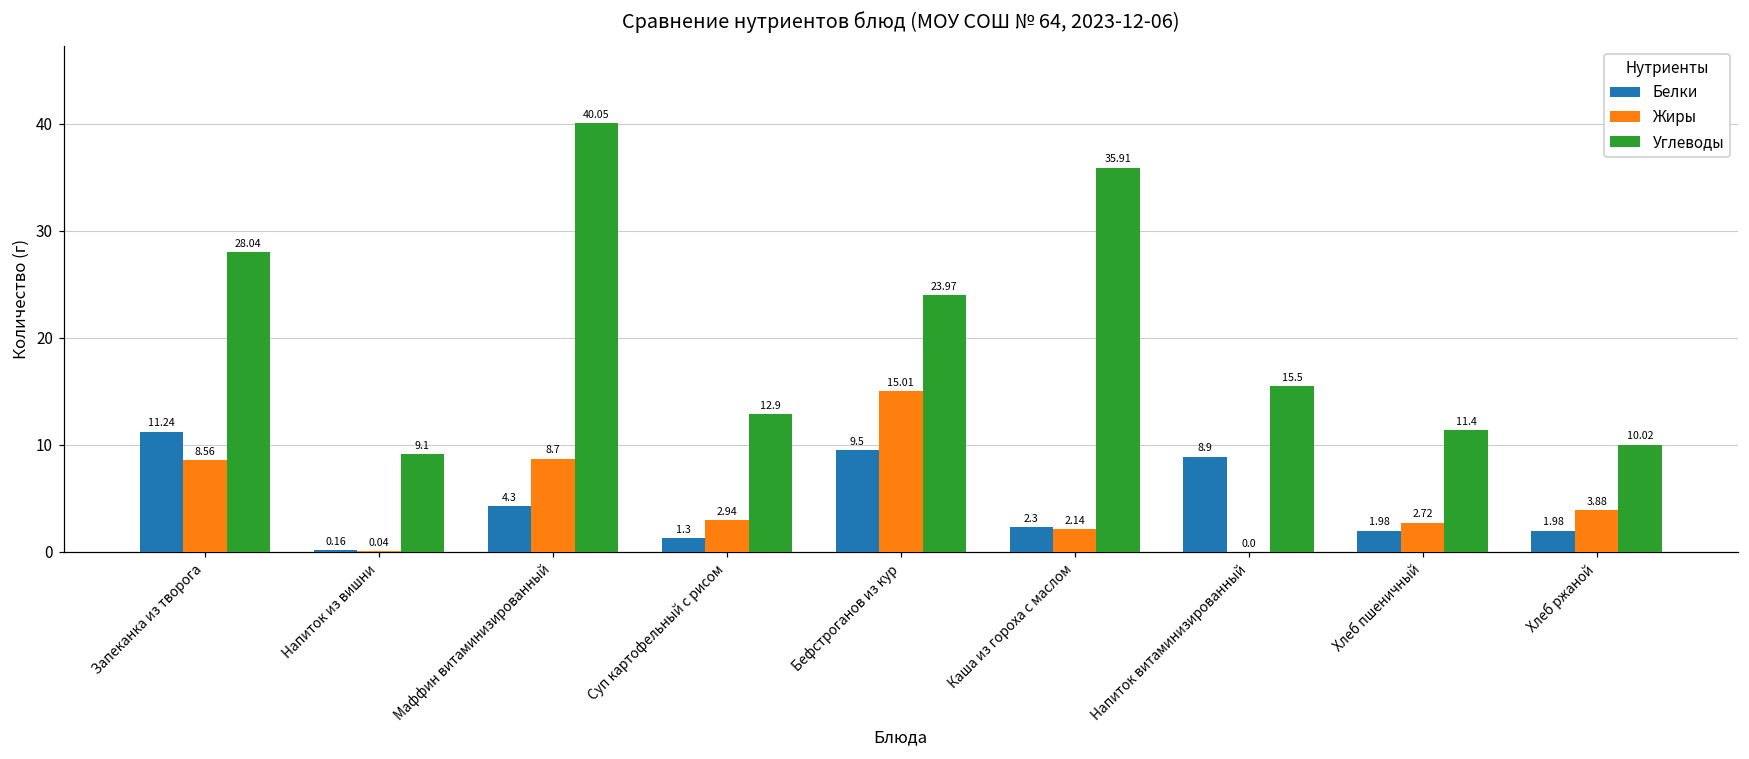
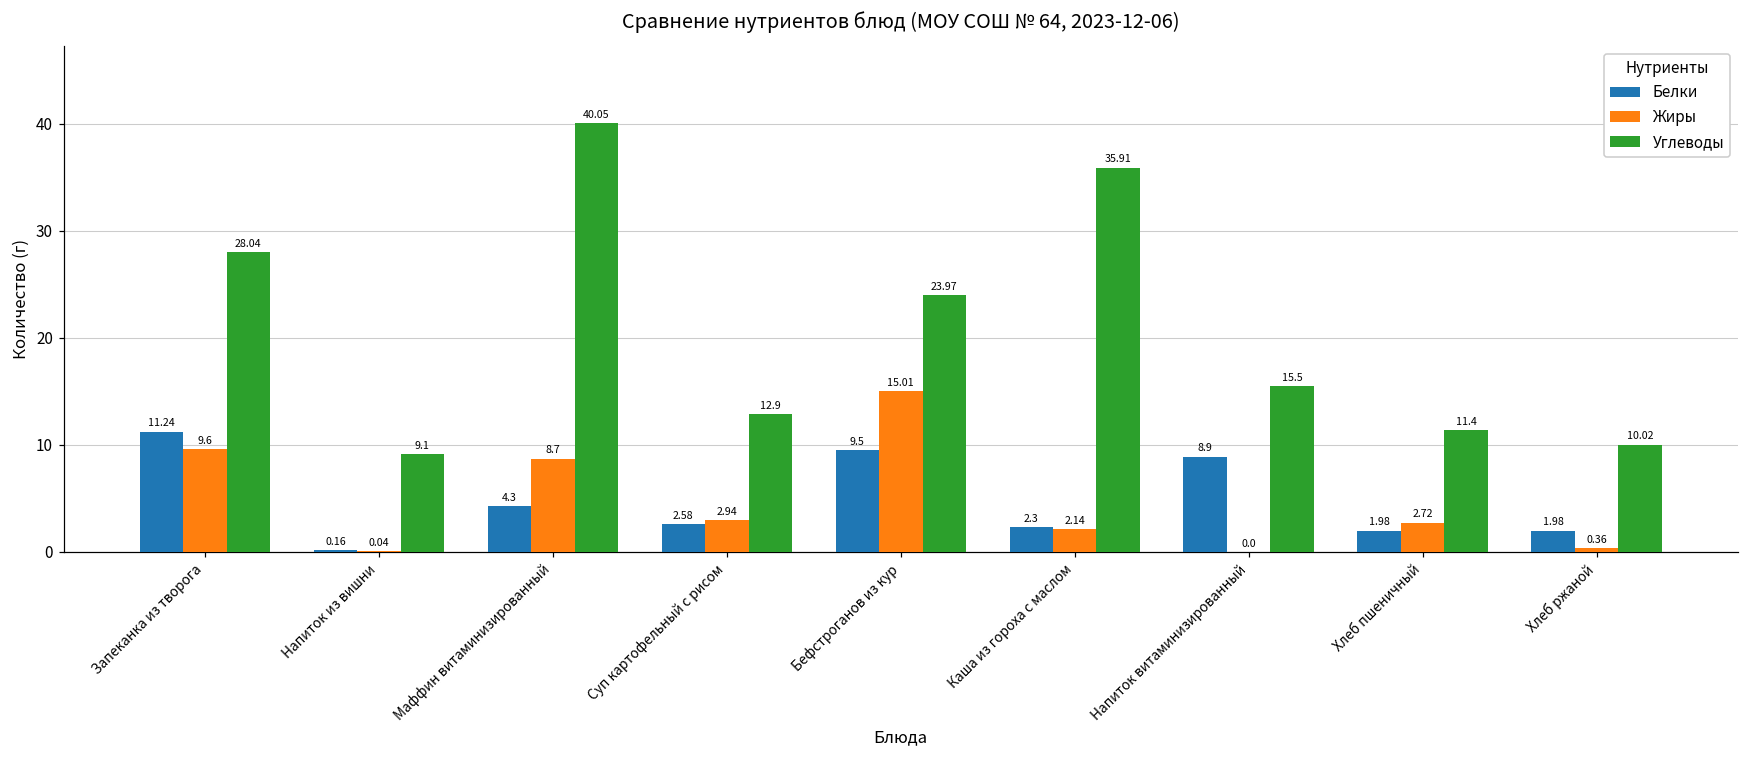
Жиры, Запеканка из творога: 8.56 -> 9.6
Белки, Суп картофельный с рисом: 1.3 -> 2.58
Жиры, Хлеб ржаной: 3.88 -> 0.36
